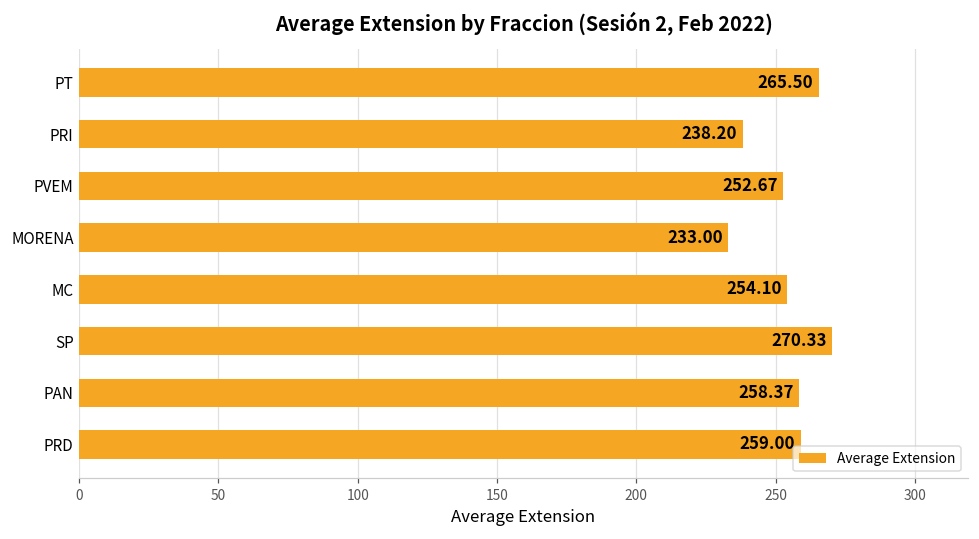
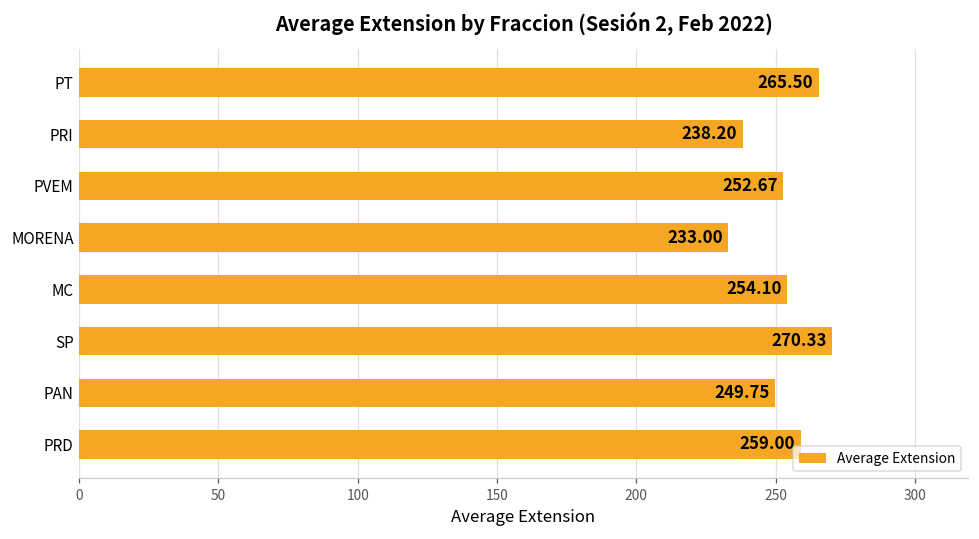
PAN: 258.37 -> 249.75
